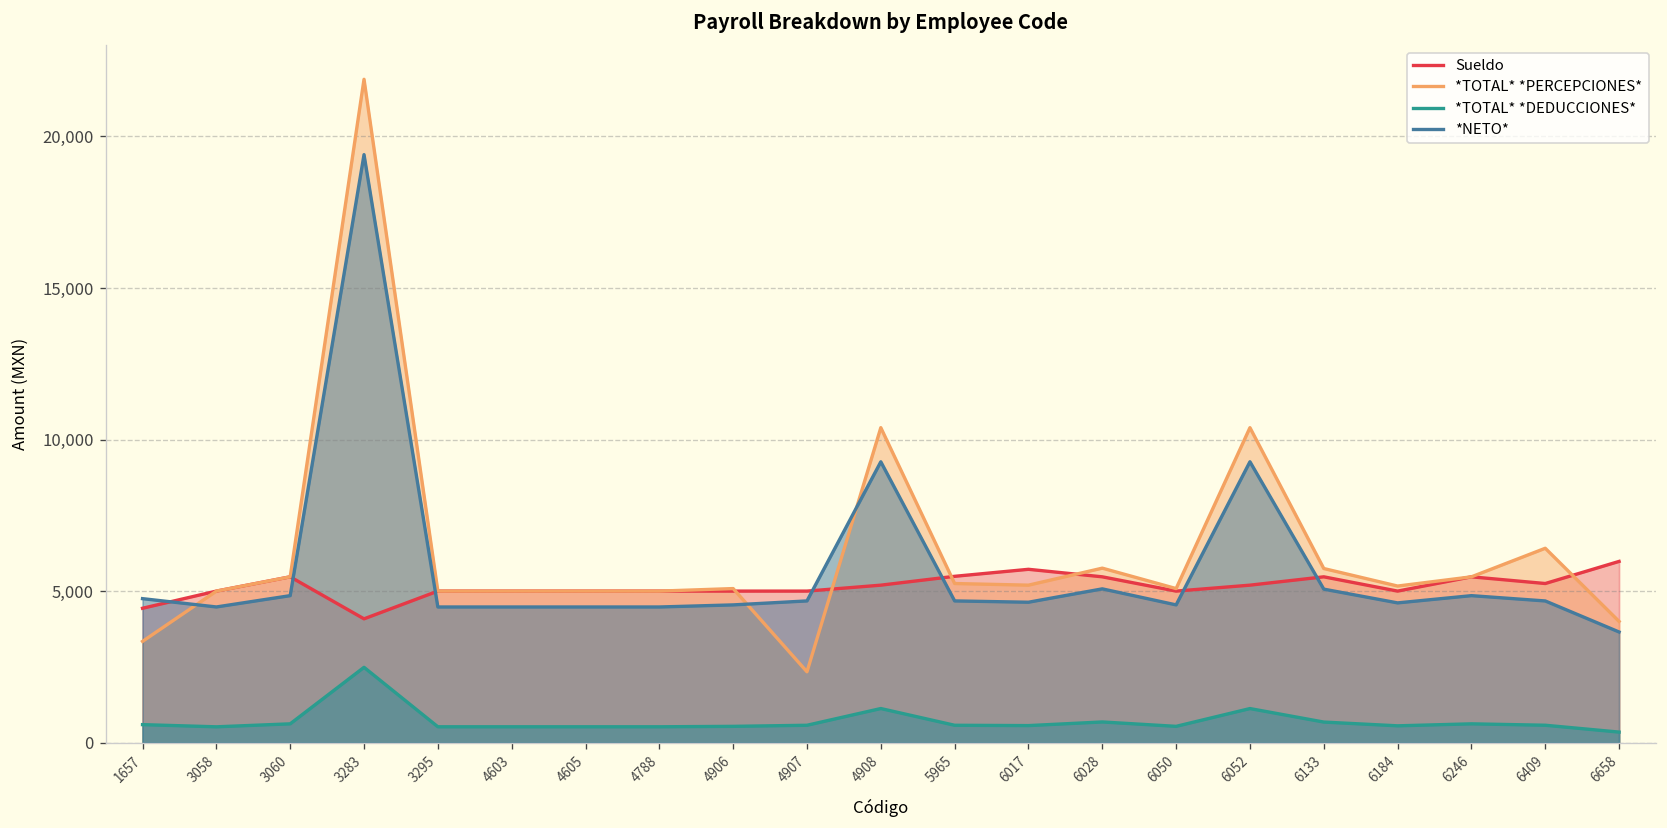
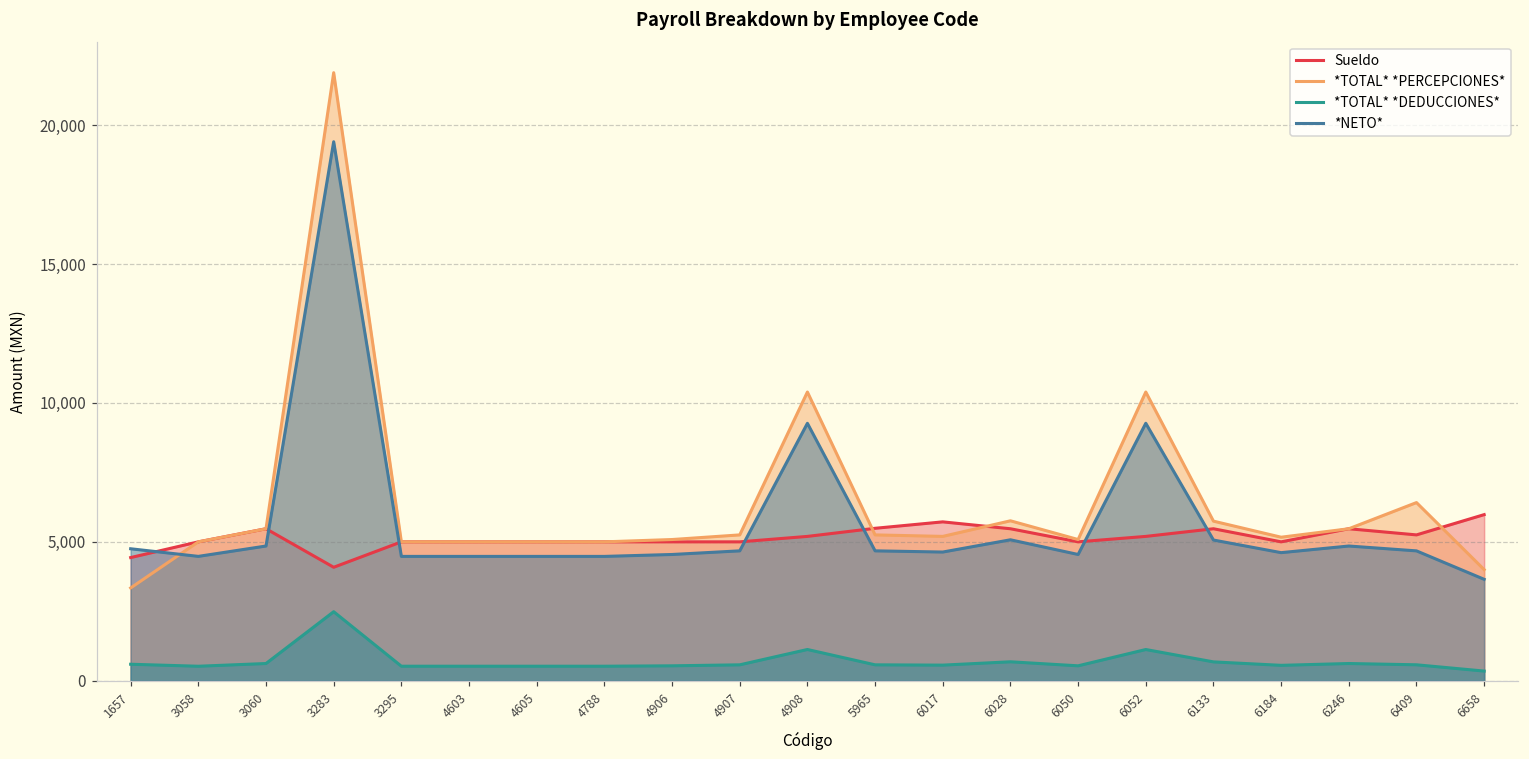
*TOTAL* *PERCEPCIONES*, 4907: 2,300 -> 5,200
